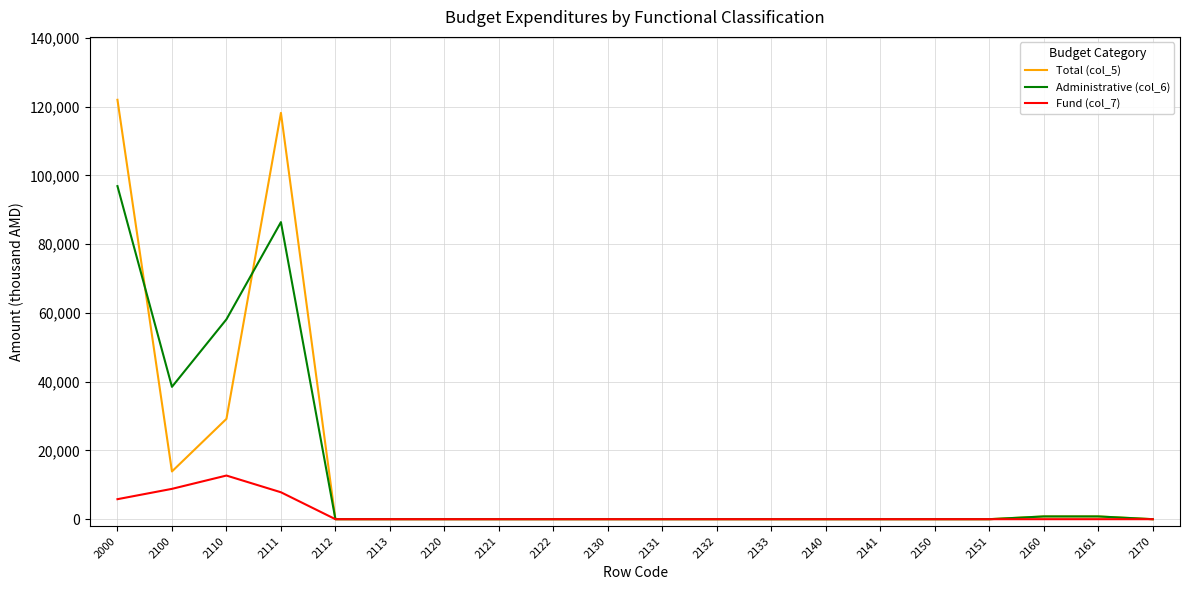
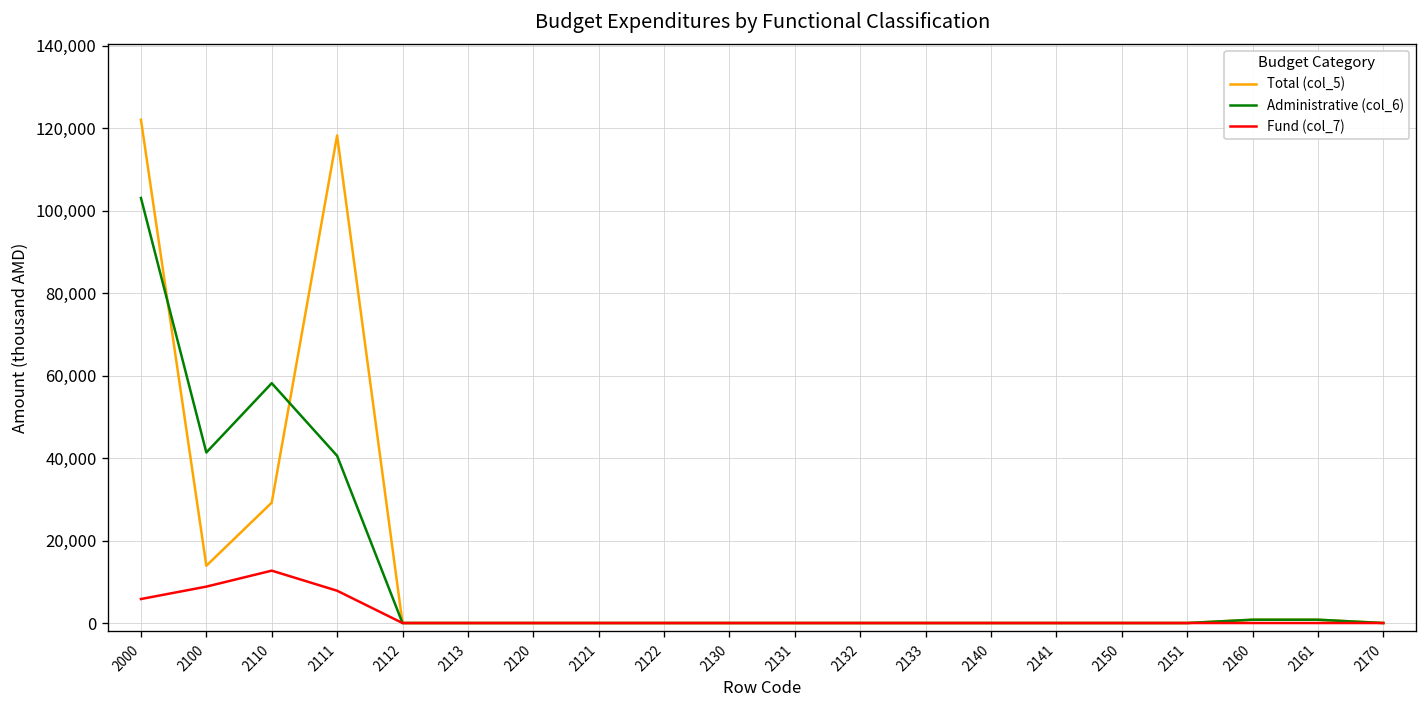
Administrative (col_6), 2000: 97,000 -> 103,000
Administrative (col_6), 2100: 39,000 -> 41,000
Administrative (col_6), 2111: 86,000 -> 41,000
